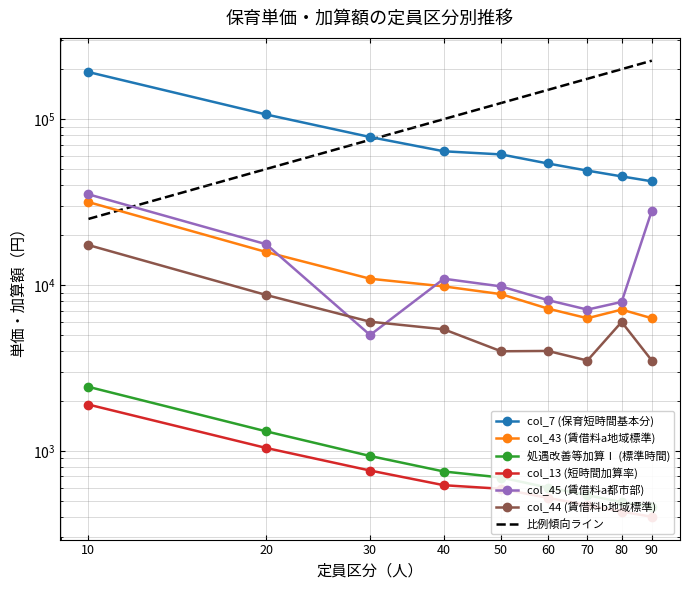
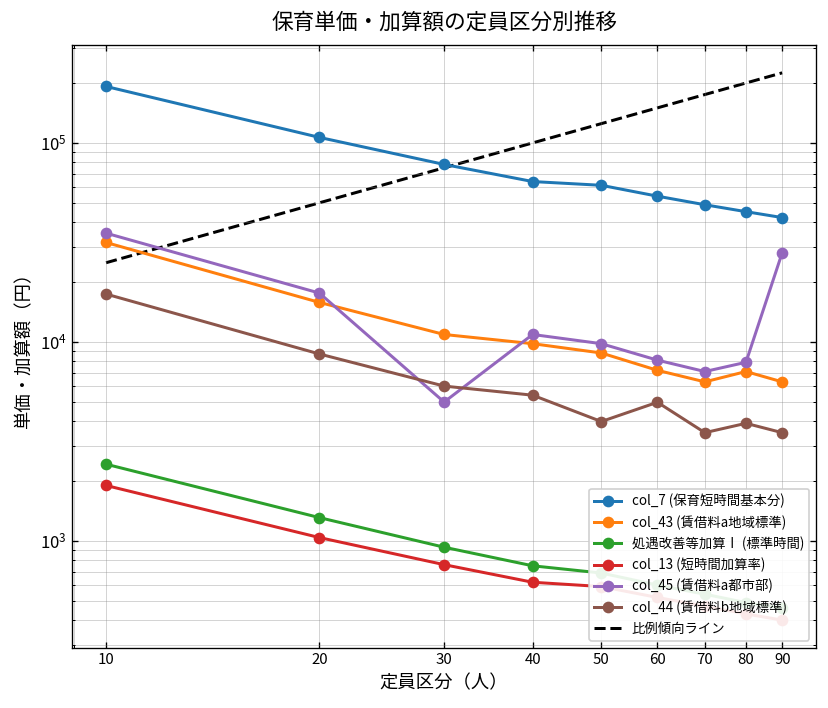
col_44 (賃借料b地域標準), 60: 4000 -> 5000
col_44 (賃借料b地域標準), 80: 6000 -> 3900
